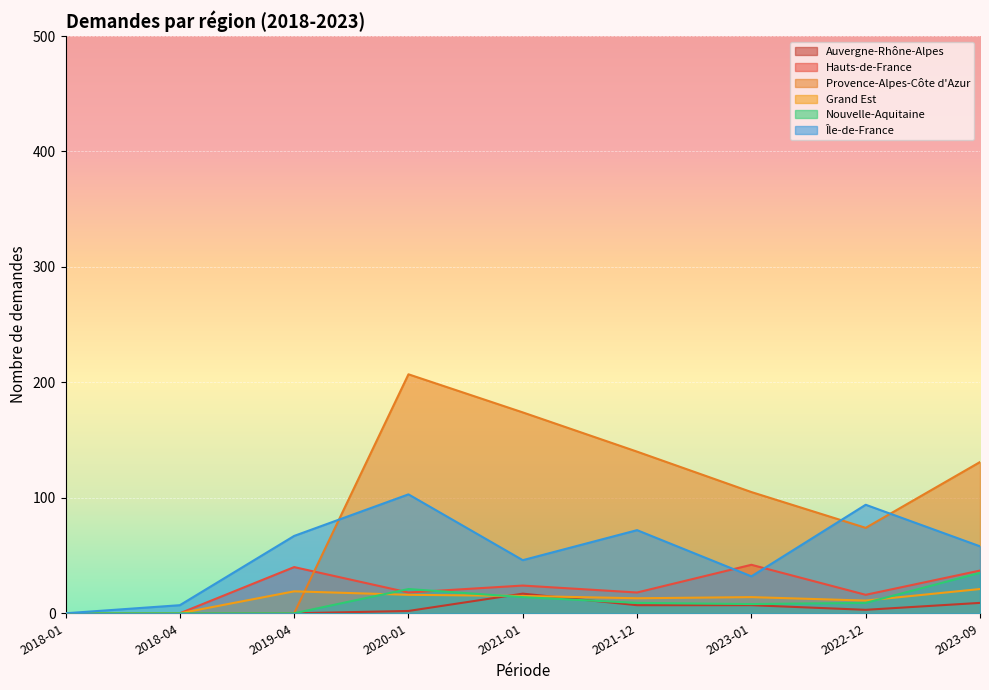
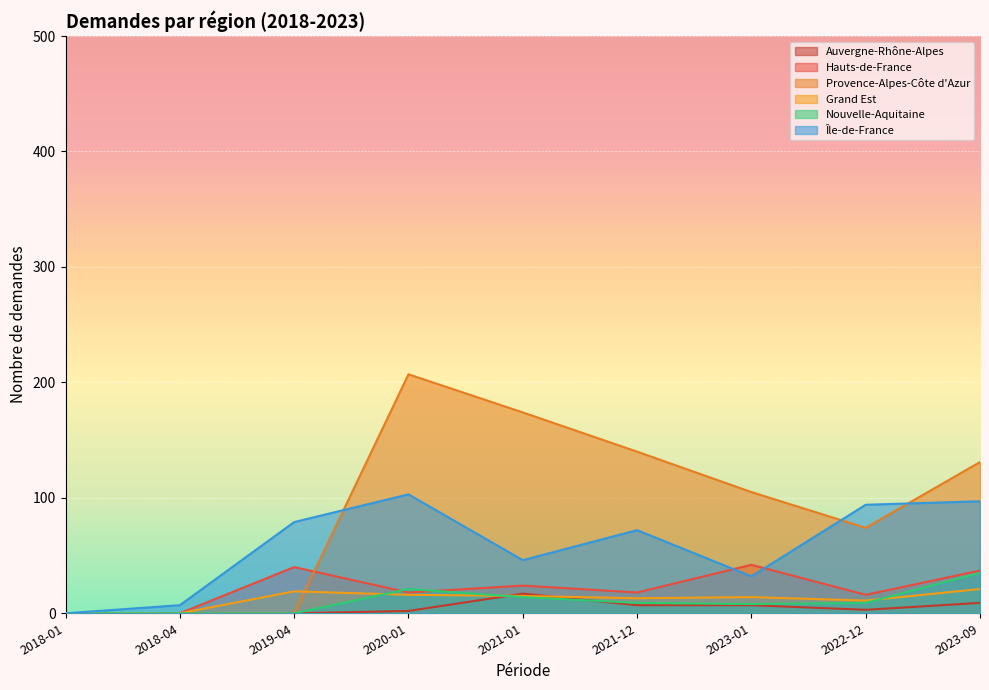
Île-de-France, 2019-04: 67 -> 79
Île-de-France, 2023-09: 58 -> 97
